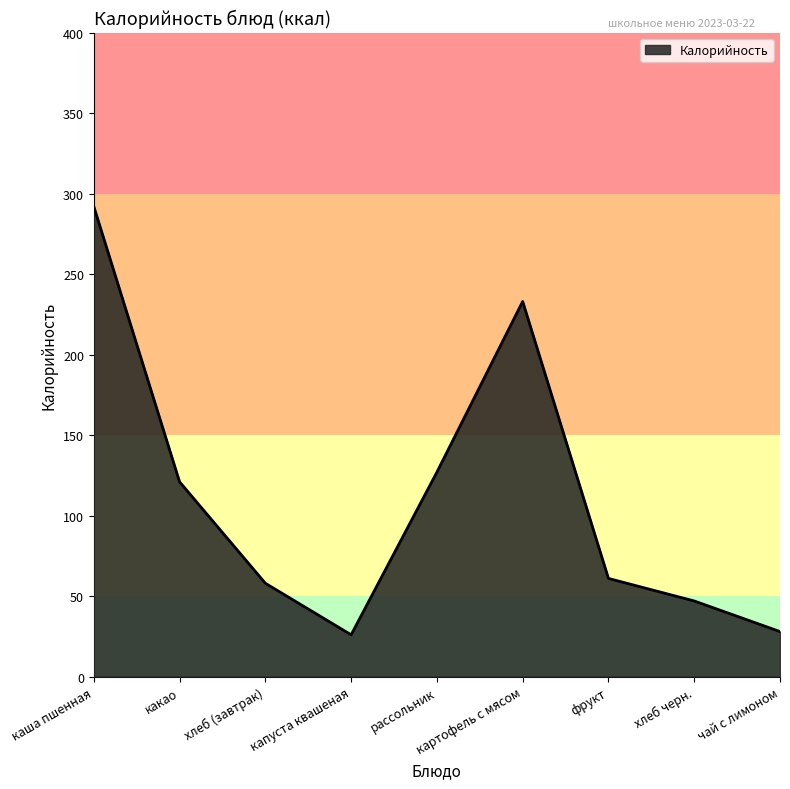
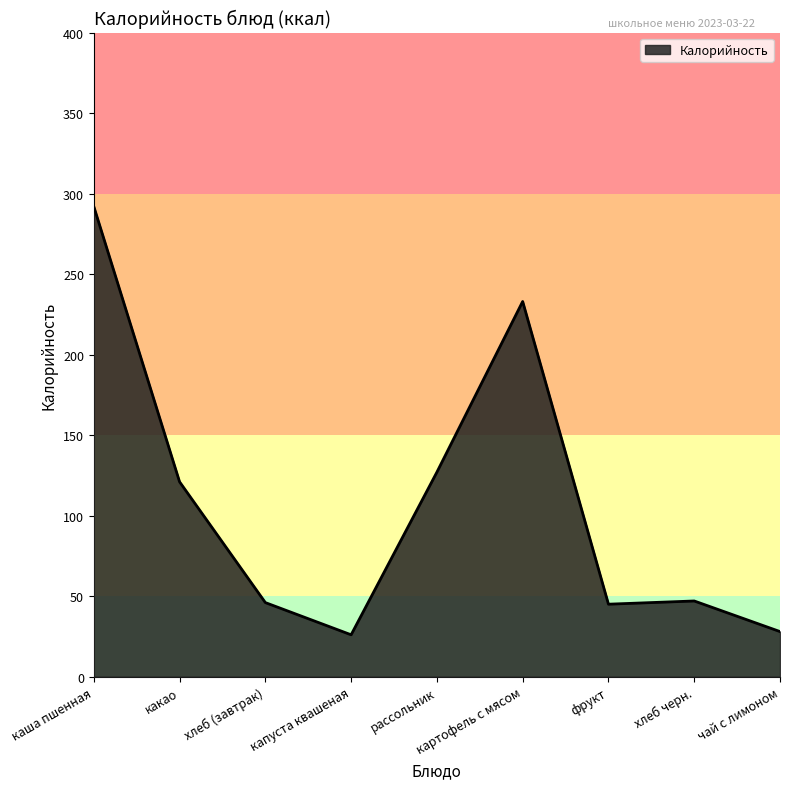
хлеб (завтрак): 58 -> 46
фрукт: 61 -> 45
